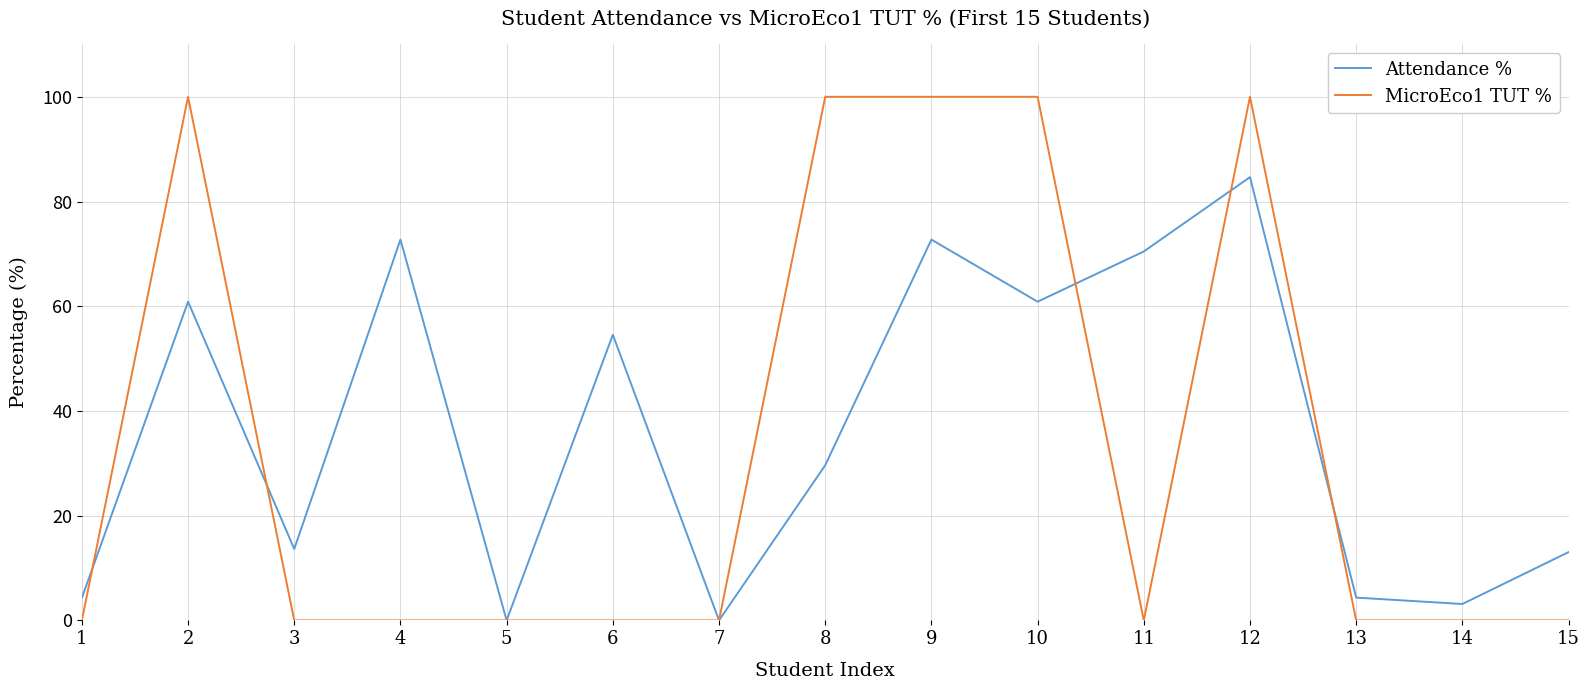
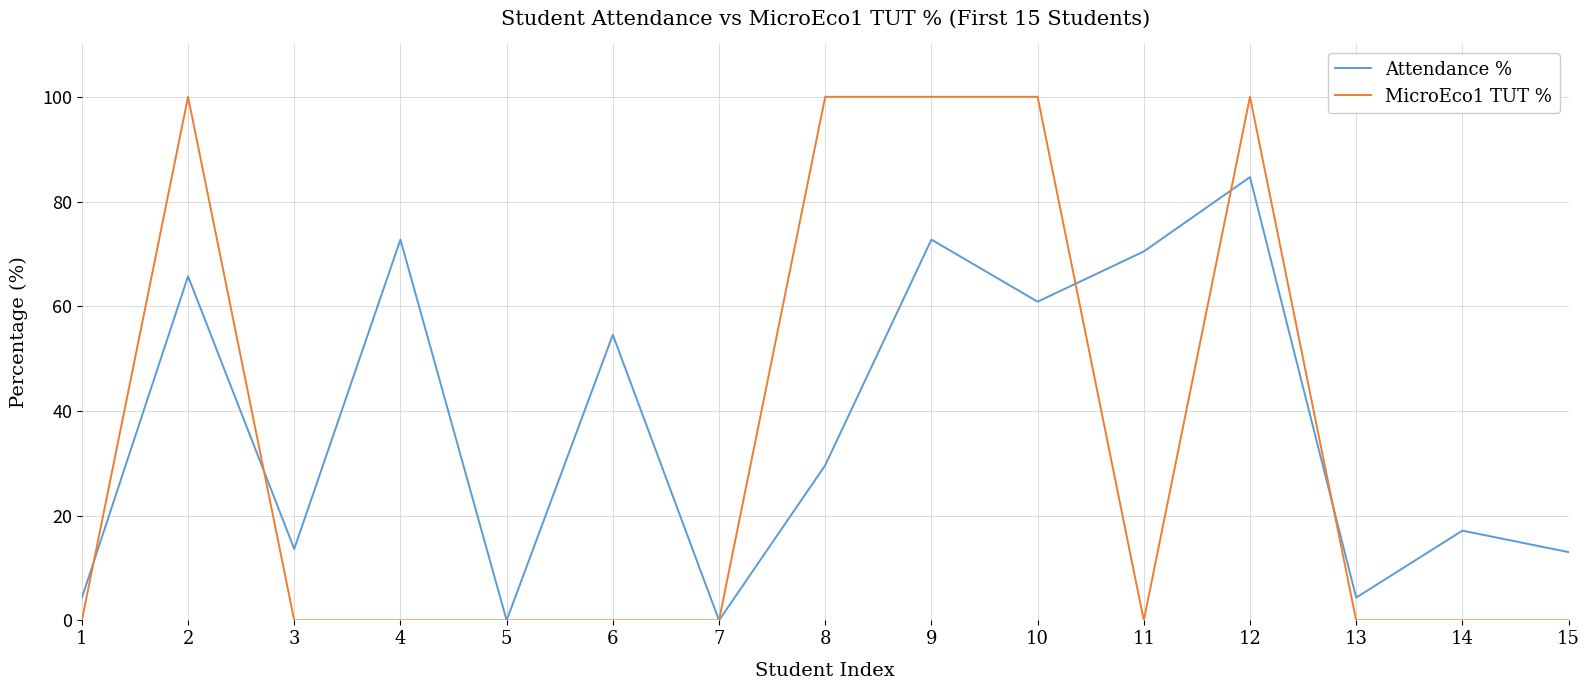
Attendance %, 2: 61 -> 66
Attendance %, 14: 3 -> 17
